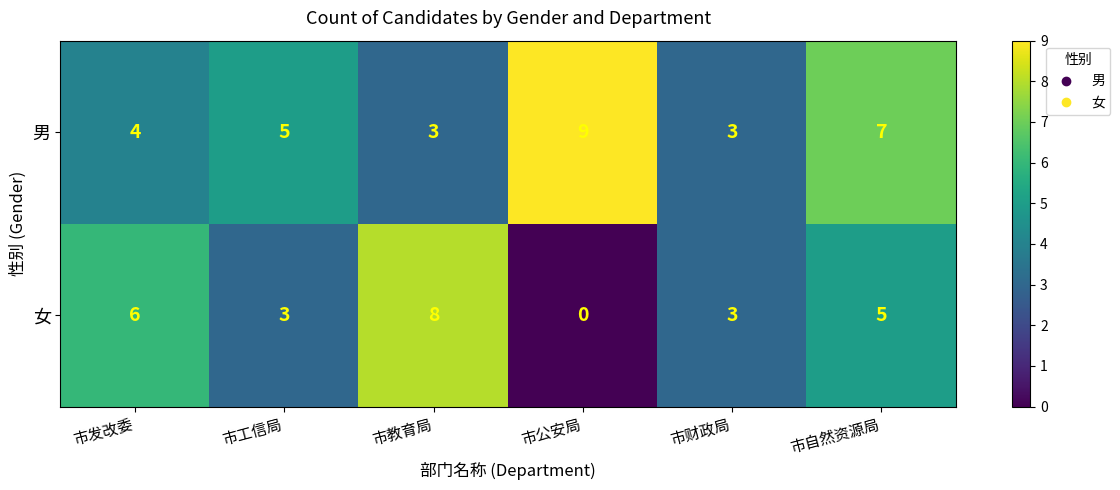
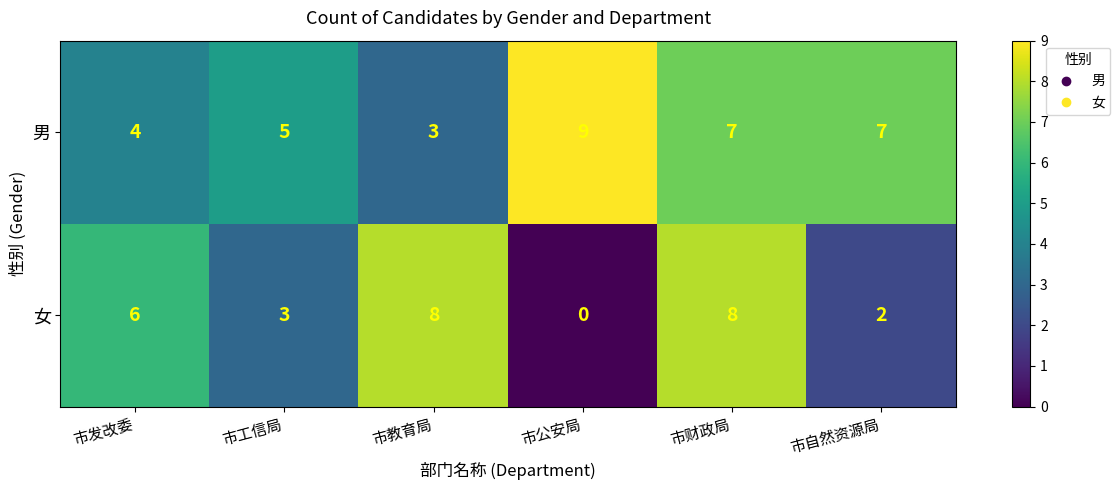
男, 市财政局: 3 -> 7
女, 市财政局: 3 -> 8
女, 市自然资源局: 5 -> 2
